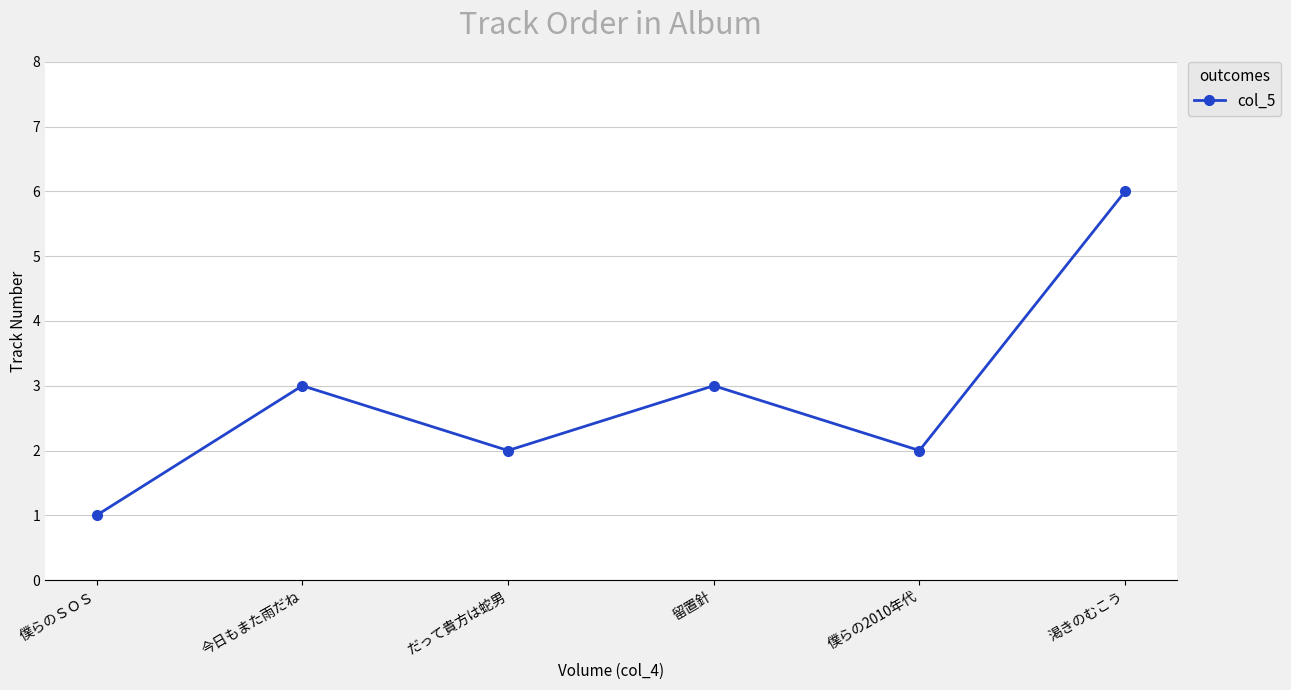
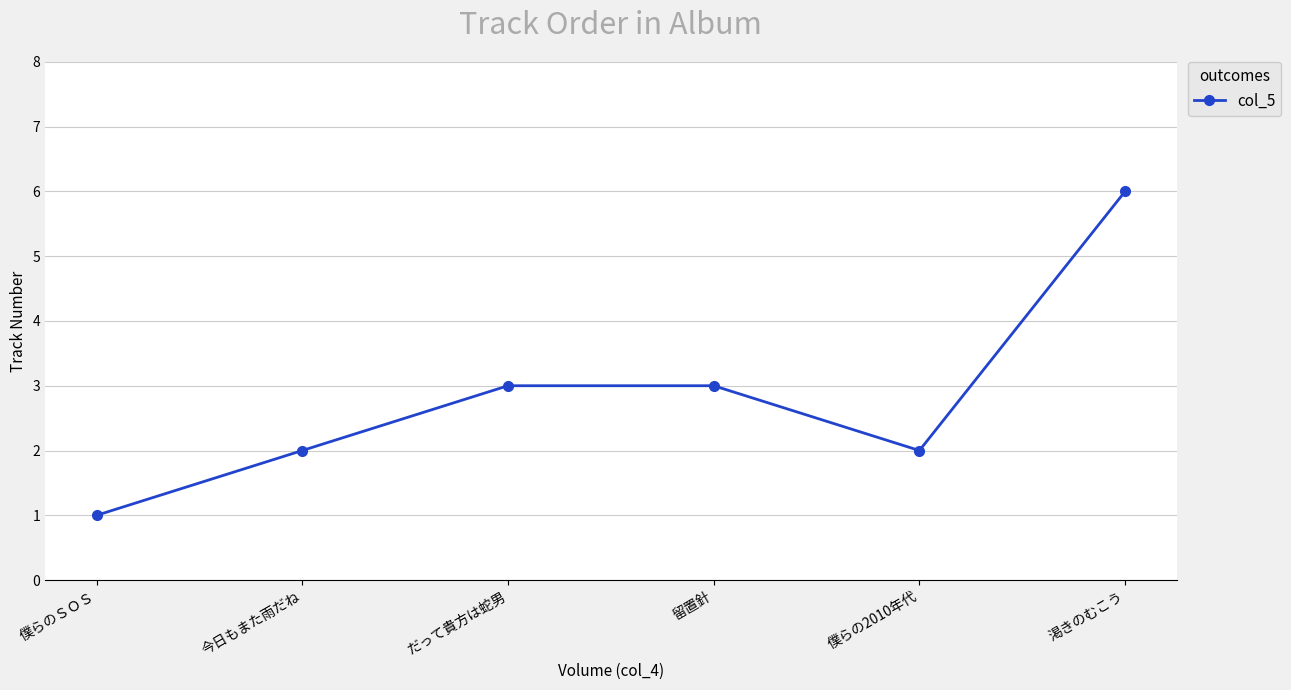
今日もまた雨だね: 3 -> 2
だって貴方は蛇男: 2 -> 3
